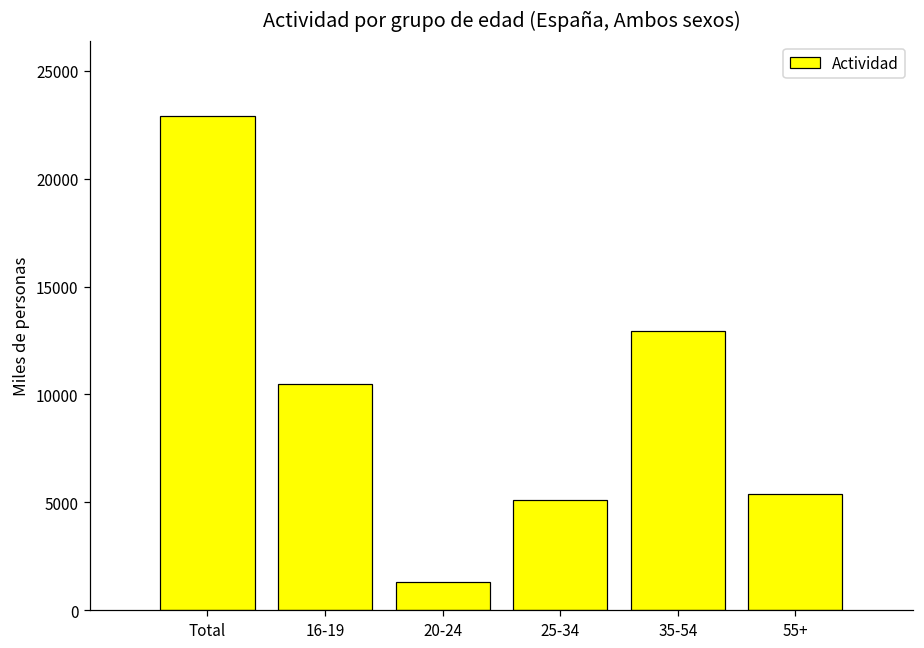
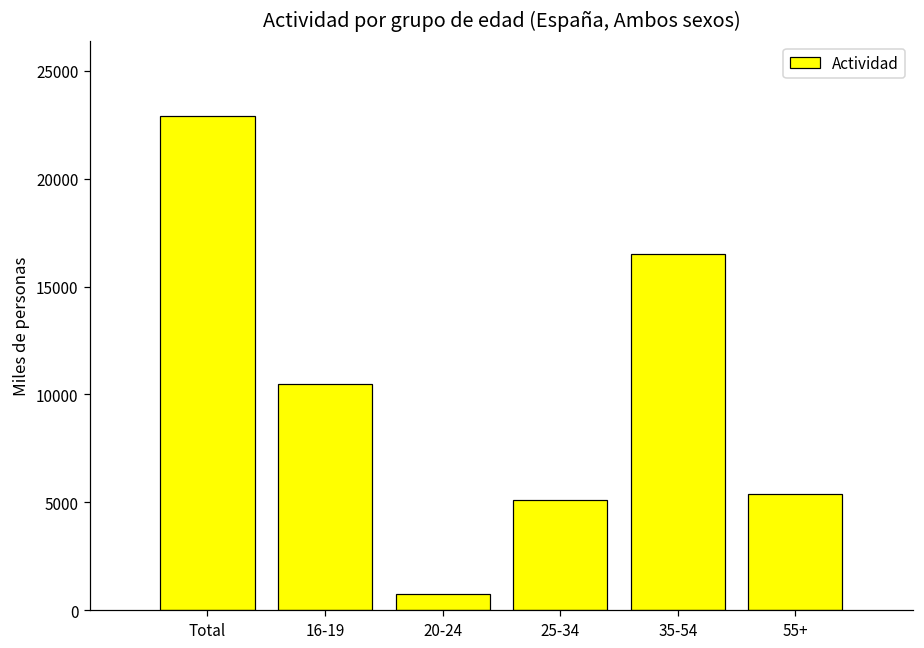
20-24: 1300 -> 700
35-54: 12900 -> 16500
